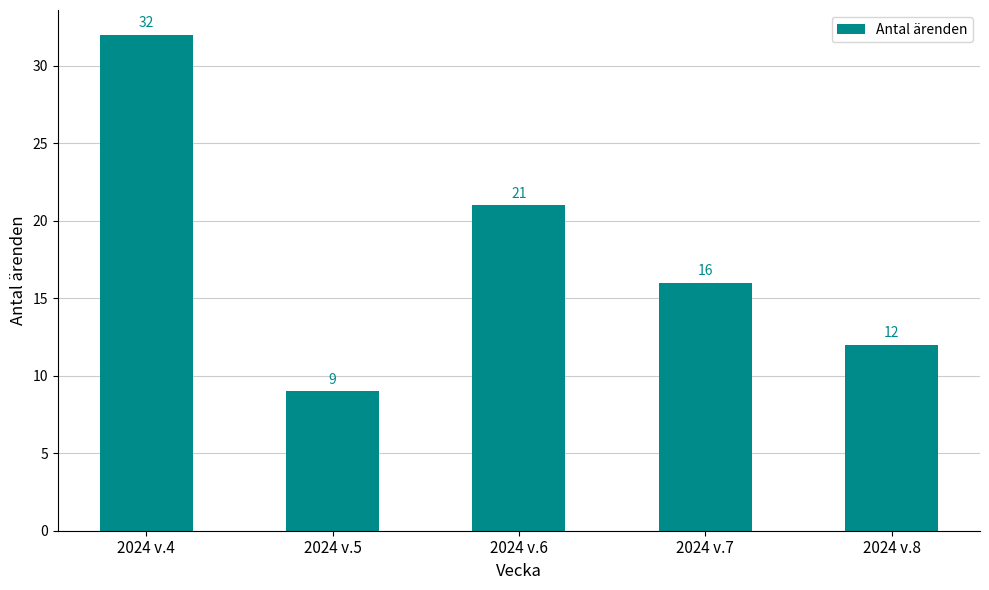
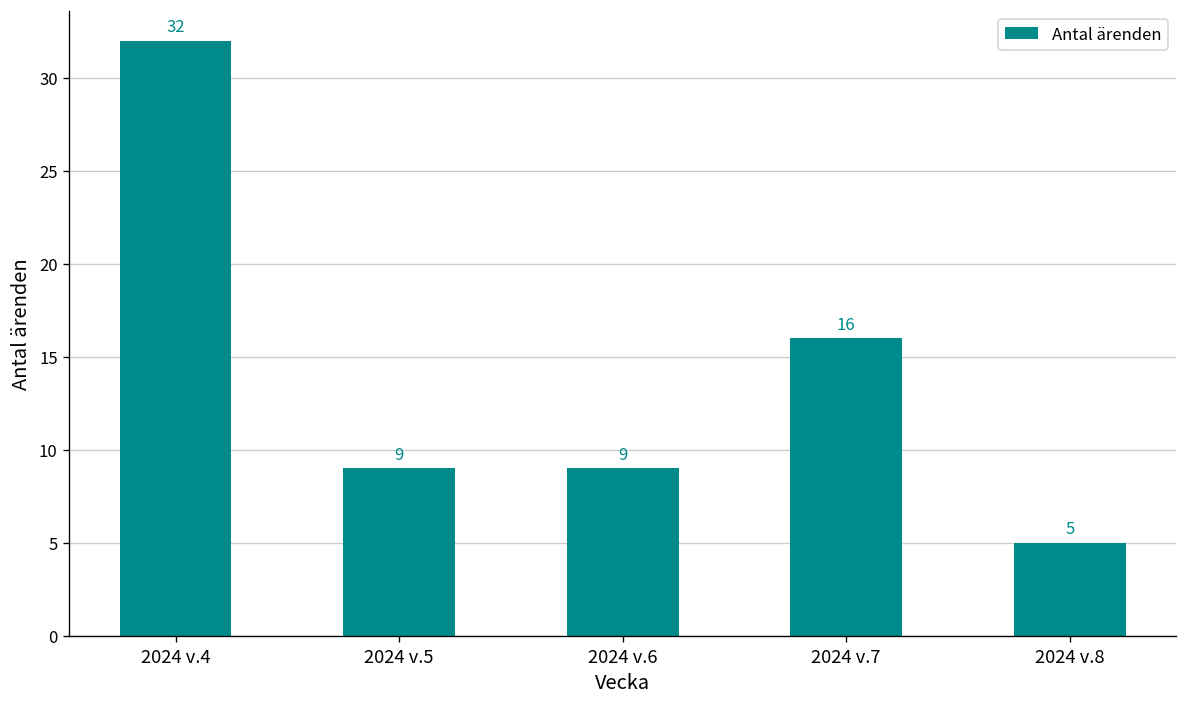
2024 v.6: 21 -> 9
2024 v.8: 12 -> 5
